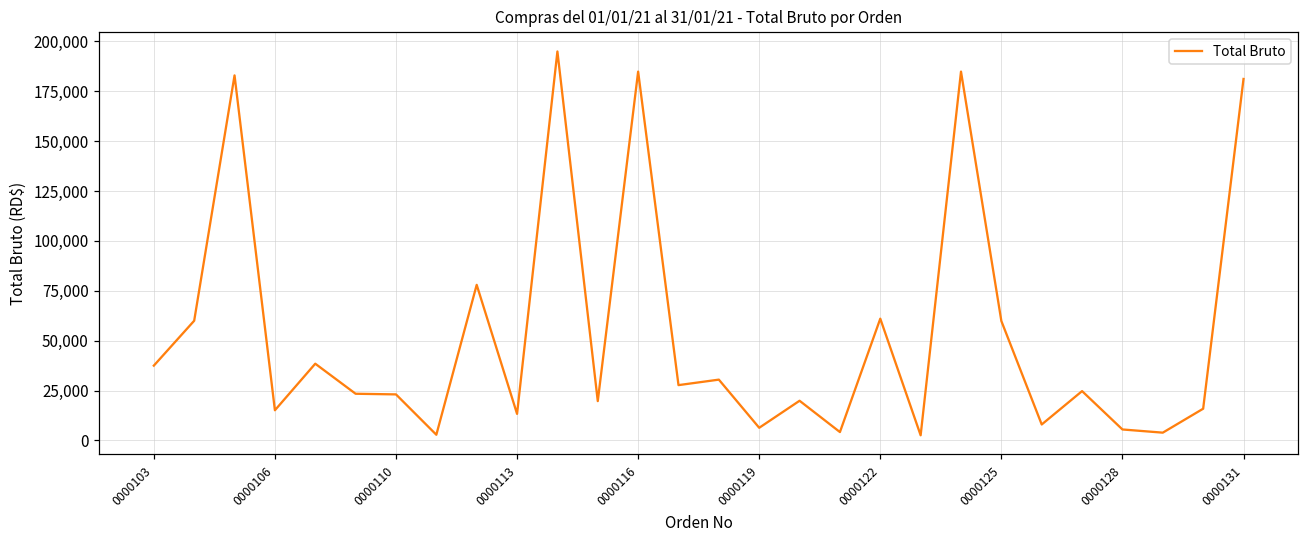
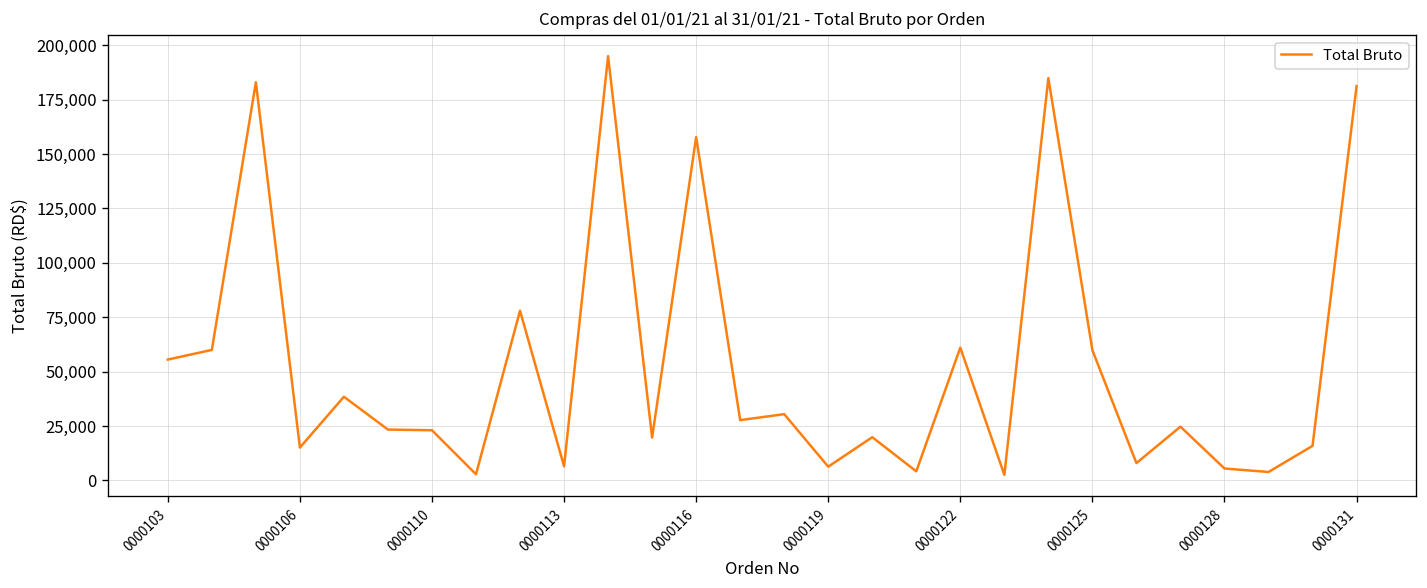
0000103: 38,000 -> 56,000
0000113: 13,000 -> 7,000
0000116: 185,000 -> 158,000
